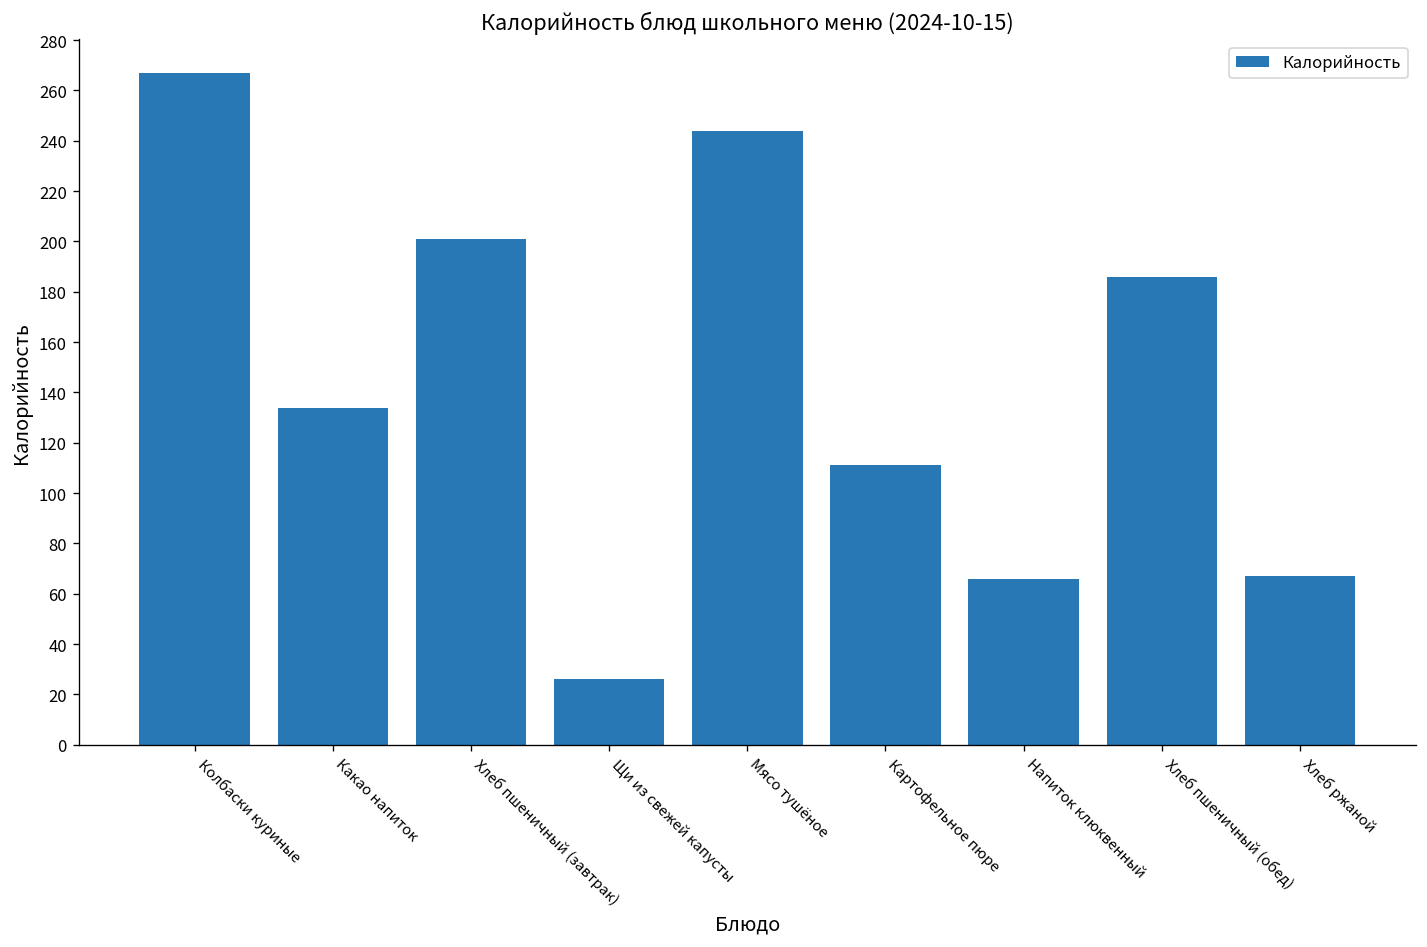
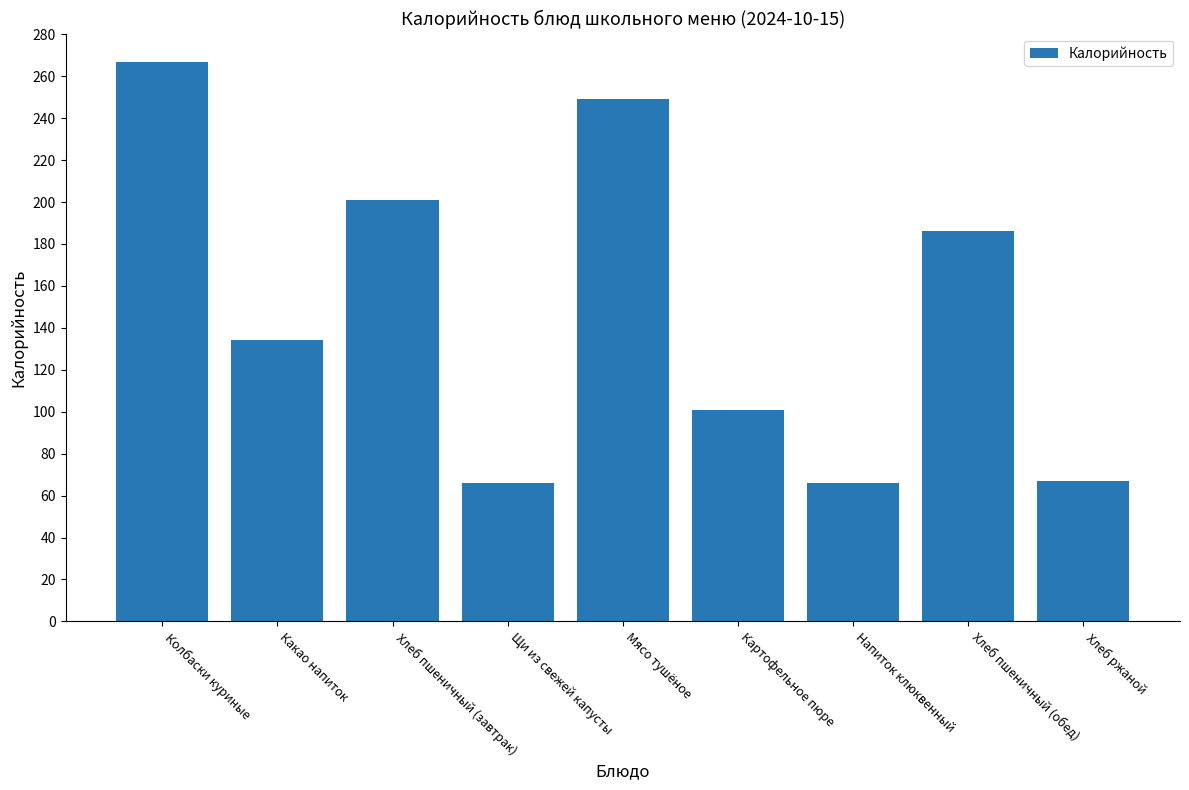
Щи из свежей капусты: 26 -> 66
Мясо тушёное: 244 -> 249
Картофельное пюре: 111 -> 101
